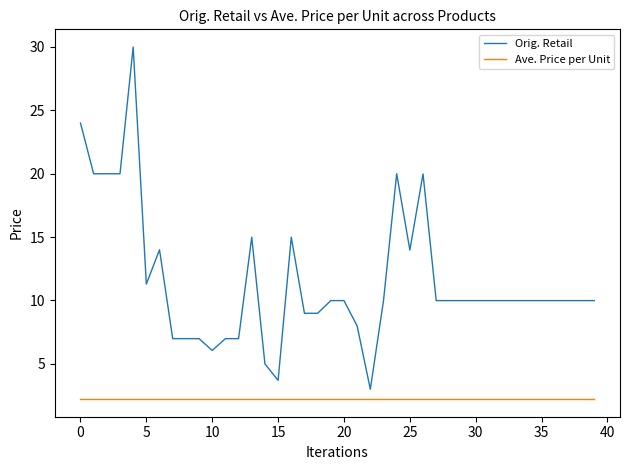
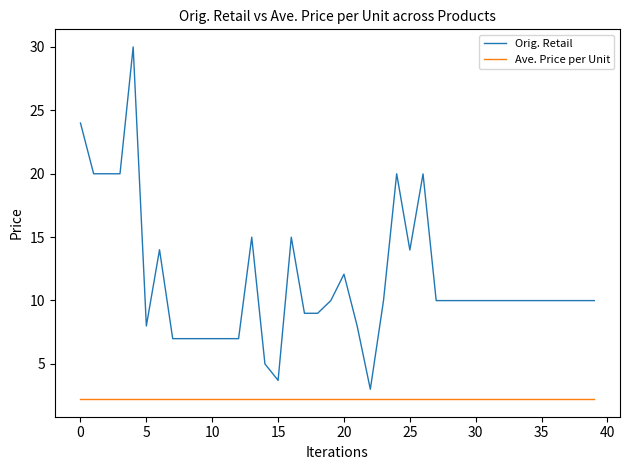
Orig. Retail, 5: 11.3 -> 8.0
Orig. Retail, 10: 6.1 -> 7.0
Orig. Retail, 20: 10.0 -> 12.1
